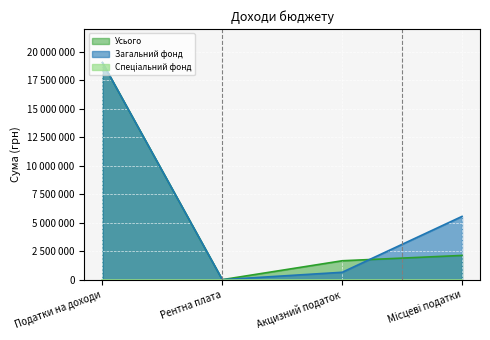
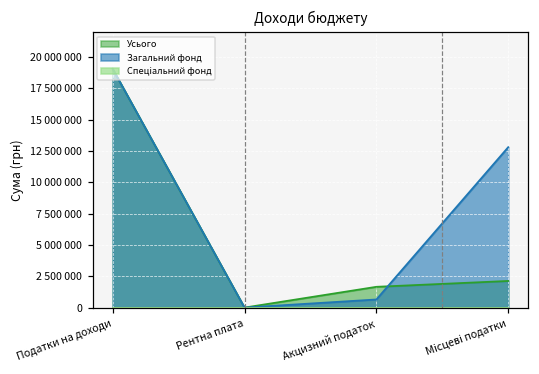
Загальний фонд, Місцеві податки: 5600000 -> 12800000
